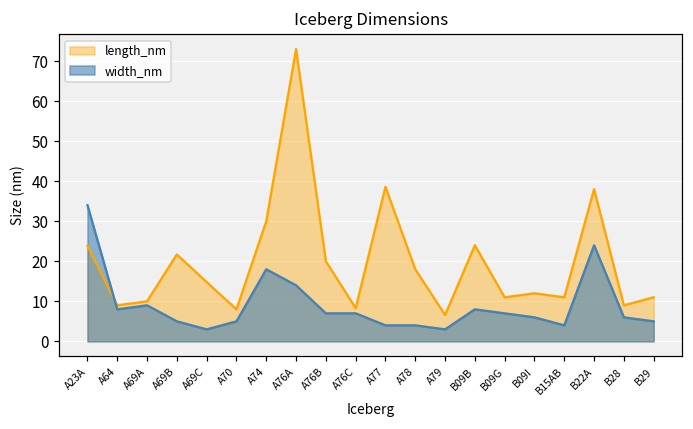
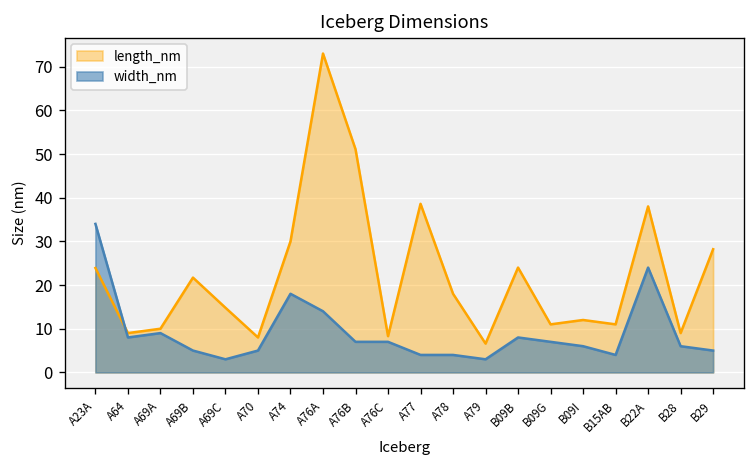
length_nm, A76B: 20 -> 51
length_nm, B29: 11 -> 28
